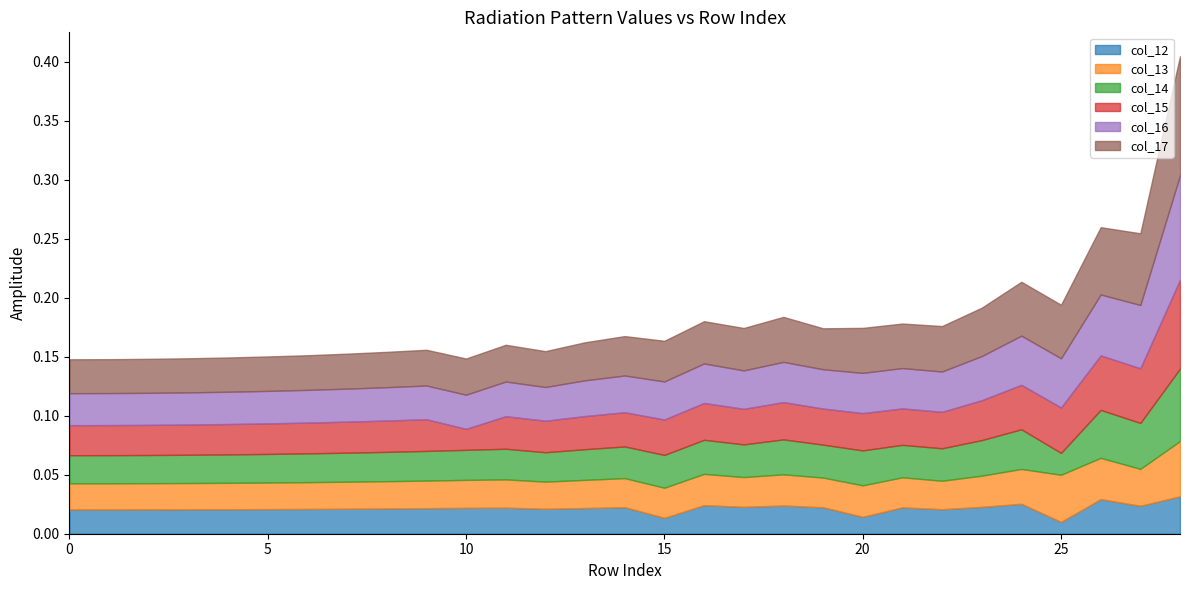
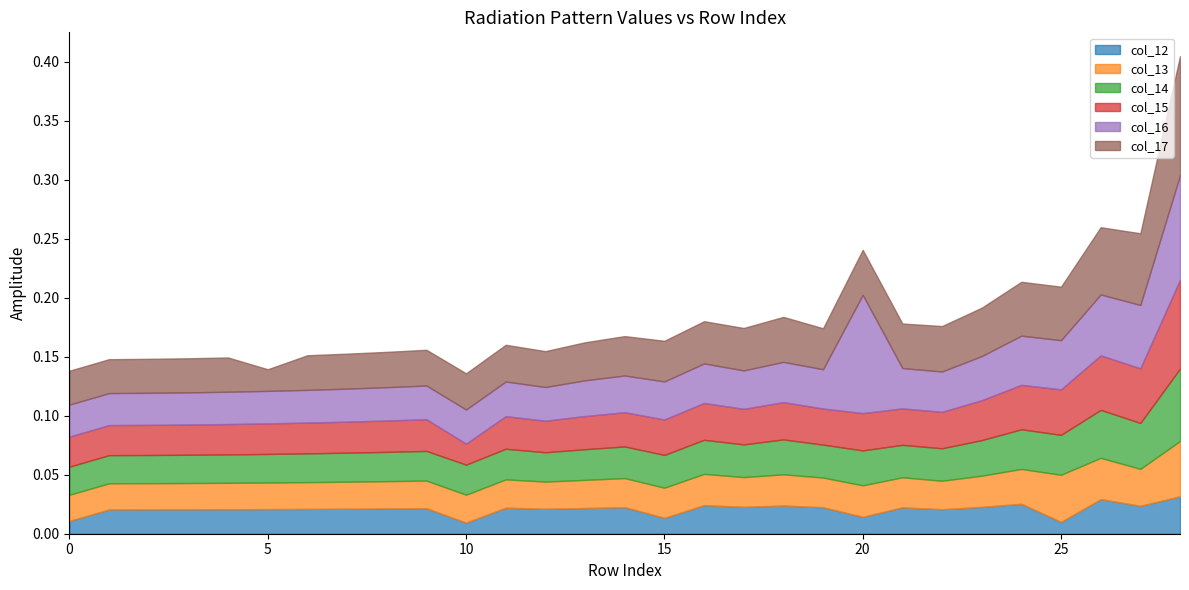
col_12, 0: 0.021 -> 0.011
col_17, 5: 0.029 -> 0.018
col_12, 10: 0.022 -> 0.009
col_16, 20: 0.034 -> 0.100
col_14, 25: 0.019 -> 0.034
